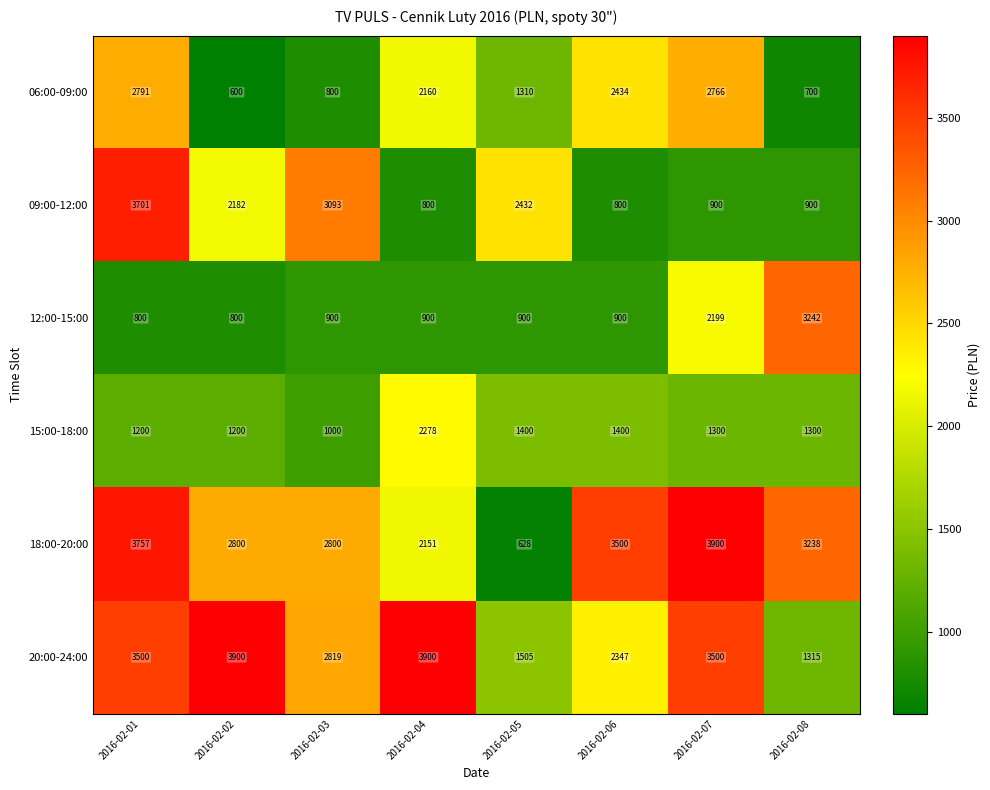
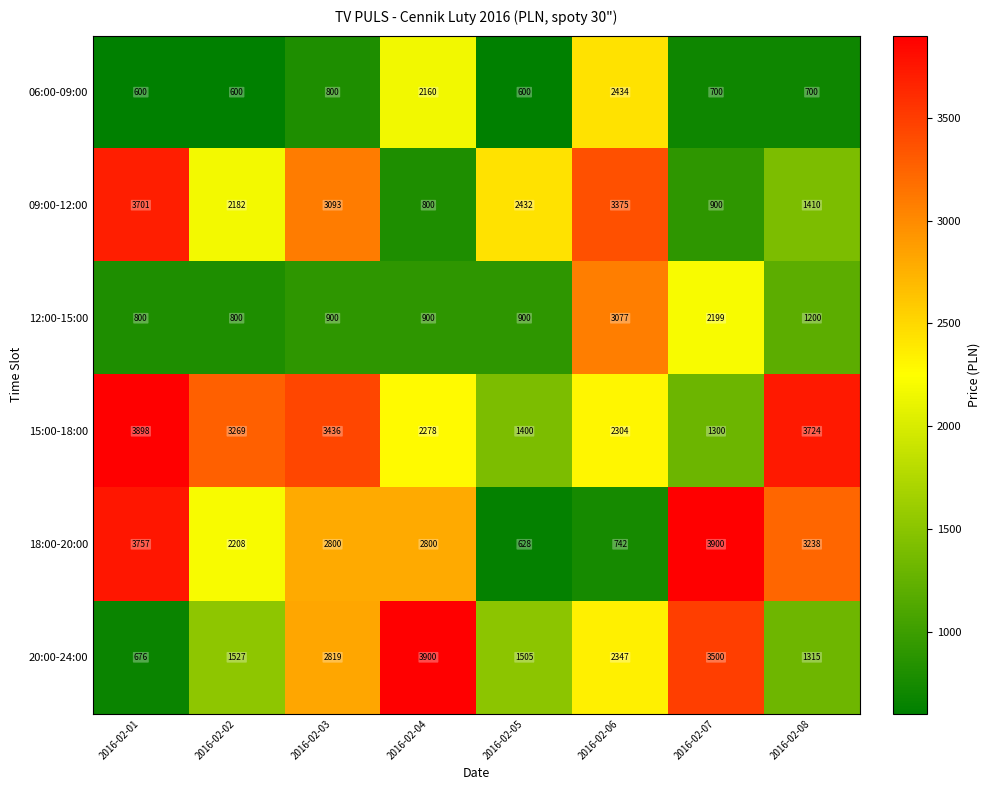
06:00-09:00, 2016-02-01: 2791 -> 600
06:00-09:00, 2016-02-05: 1310 -> 600
06:00-09:00, 2016-02-07: 2766 -> 700
09:00-12:00, 2016-02-06: 800 -> 3375
09:00-12:00, 2016-02-08: 900 -> 1410
12:00-15:00, 2016-02-06: 900 -> 3077
12:00-15:00, 2016-02-08: 3242 -> 1200
15:00-18:00, 2016-02-01: 1200 -> 3898
15:00-18:00, 2016-02-02: 1200 -> 3269
15:00-18:00, 2016-02-03: 1000 -> 3436
15:00-18:00, 2016-02-06: 1400 -> 2304
15:00-18:00, 2016-02-08: 1300 -> 3724
18:00-20:00, 2016-02-02: 2800 -> 2208
18:00-20:00, 2016-02-04: 2151 -> 2800
18:00-20:00, 2016-02-06: 3500 -> 742
20:00-24:00, 2016-02-01: 3500 -> 676
20:00-24:00, 2016-02-02: 3900 -> 1527
